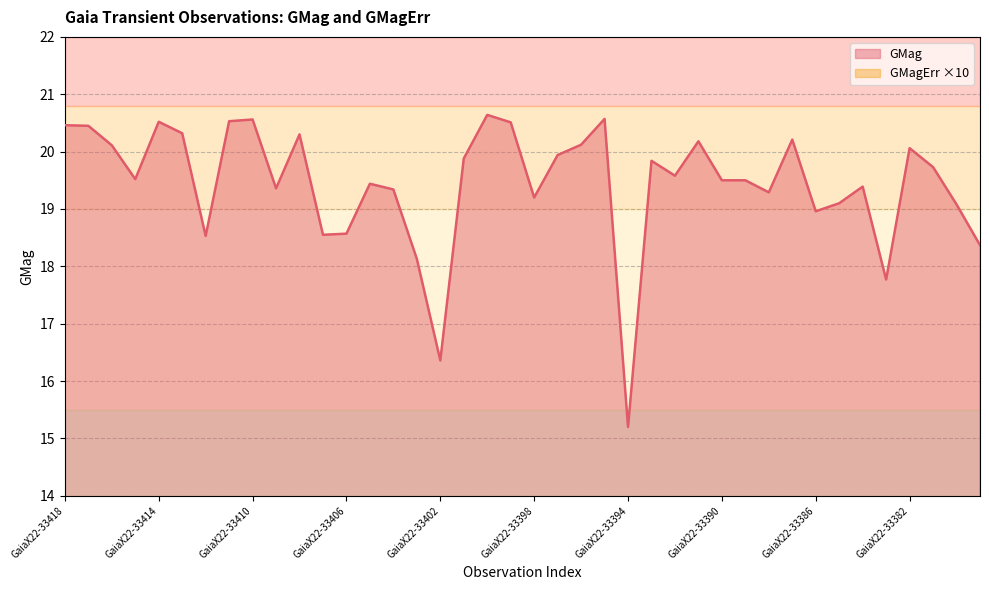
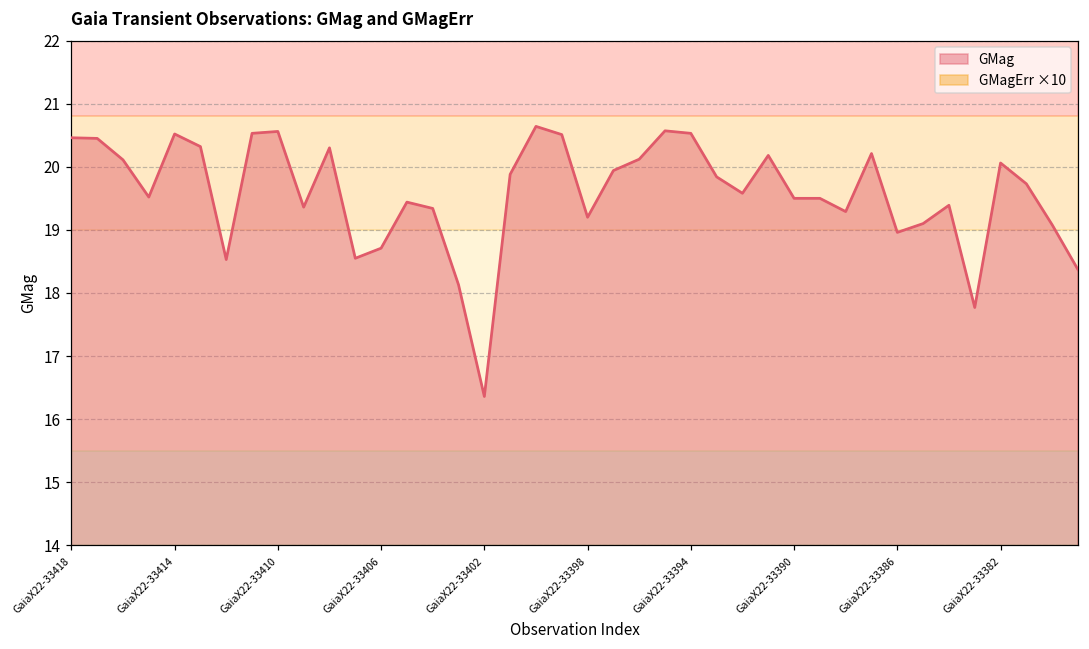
GMag, GaiaX22-33406: 18.6 -> 18.7
GMag, GaiaX22-33394: 15.2 -> 20.5
